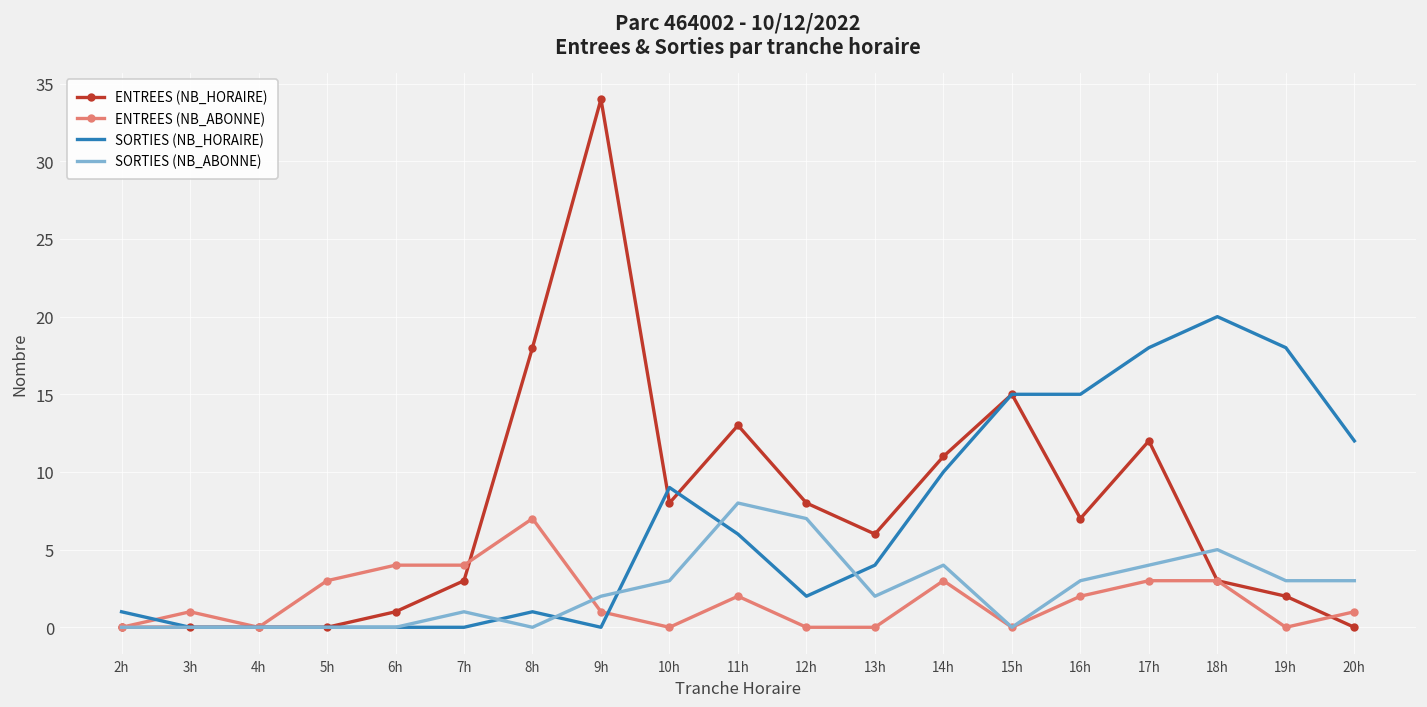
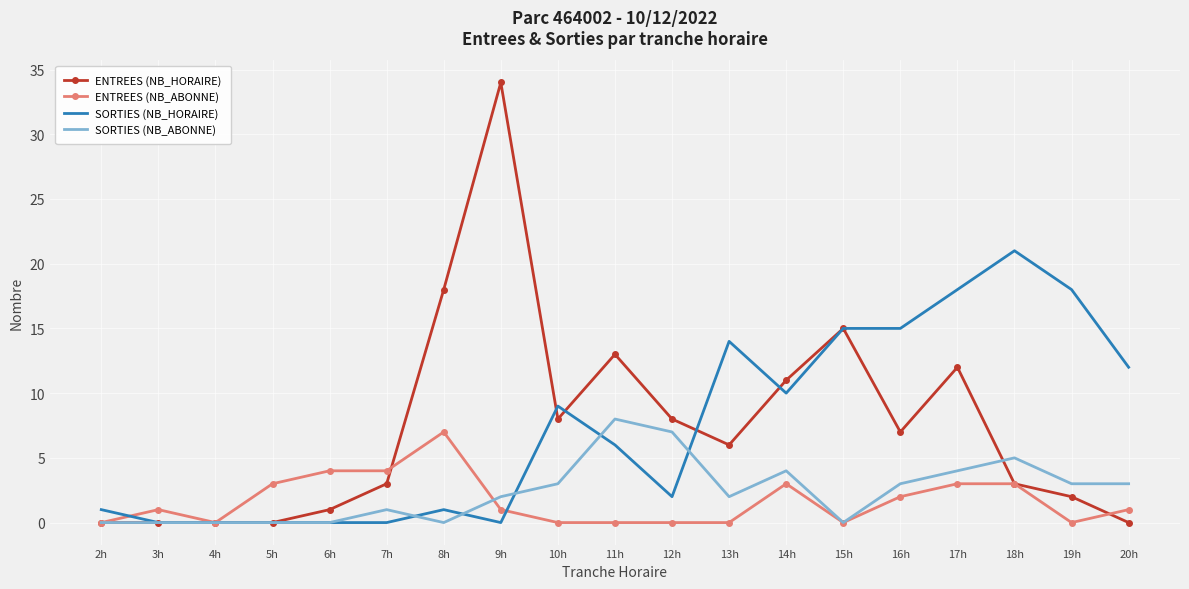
ENTREES (NB_ABONNE), 11h: 2 -> 0
SORTIES (NB_HORAIRE), 13h: 4 -> 14
SORTIES (NB_HORAIRE), 18h: 20 -> 21
